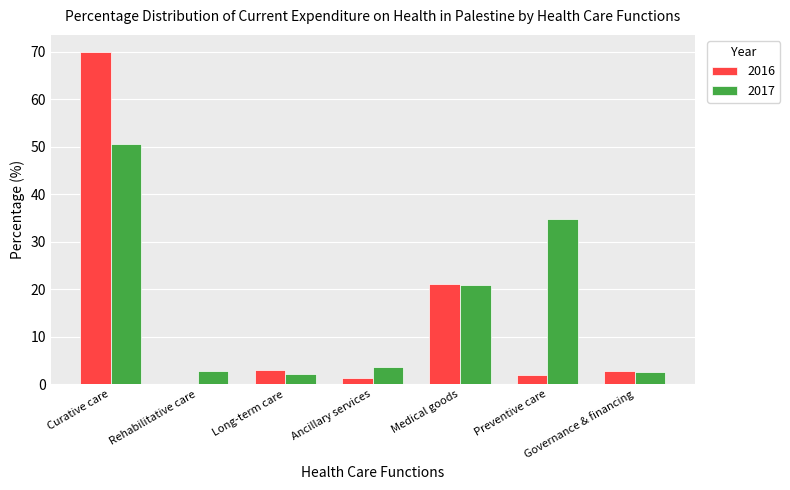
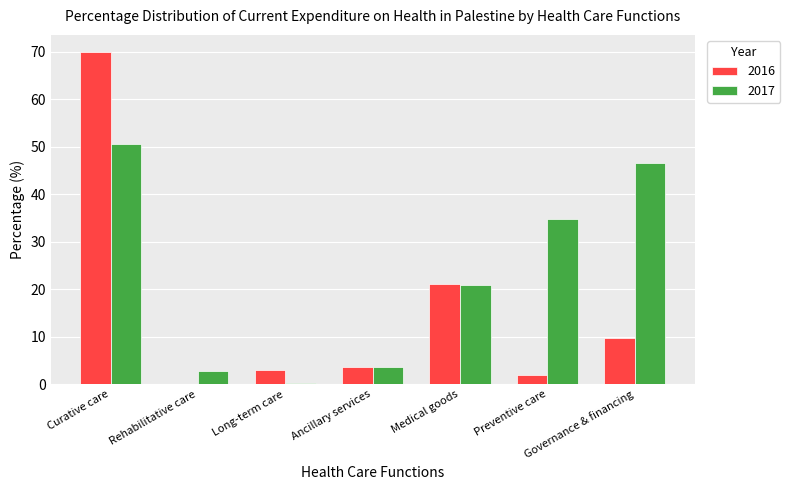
2017, Long-term care: 2 -> 0
2016, Ancillary services: 1 -> 4
2016, Governance & financing: 3 -> 10
2017, Governance & financing: 3 -> 47
